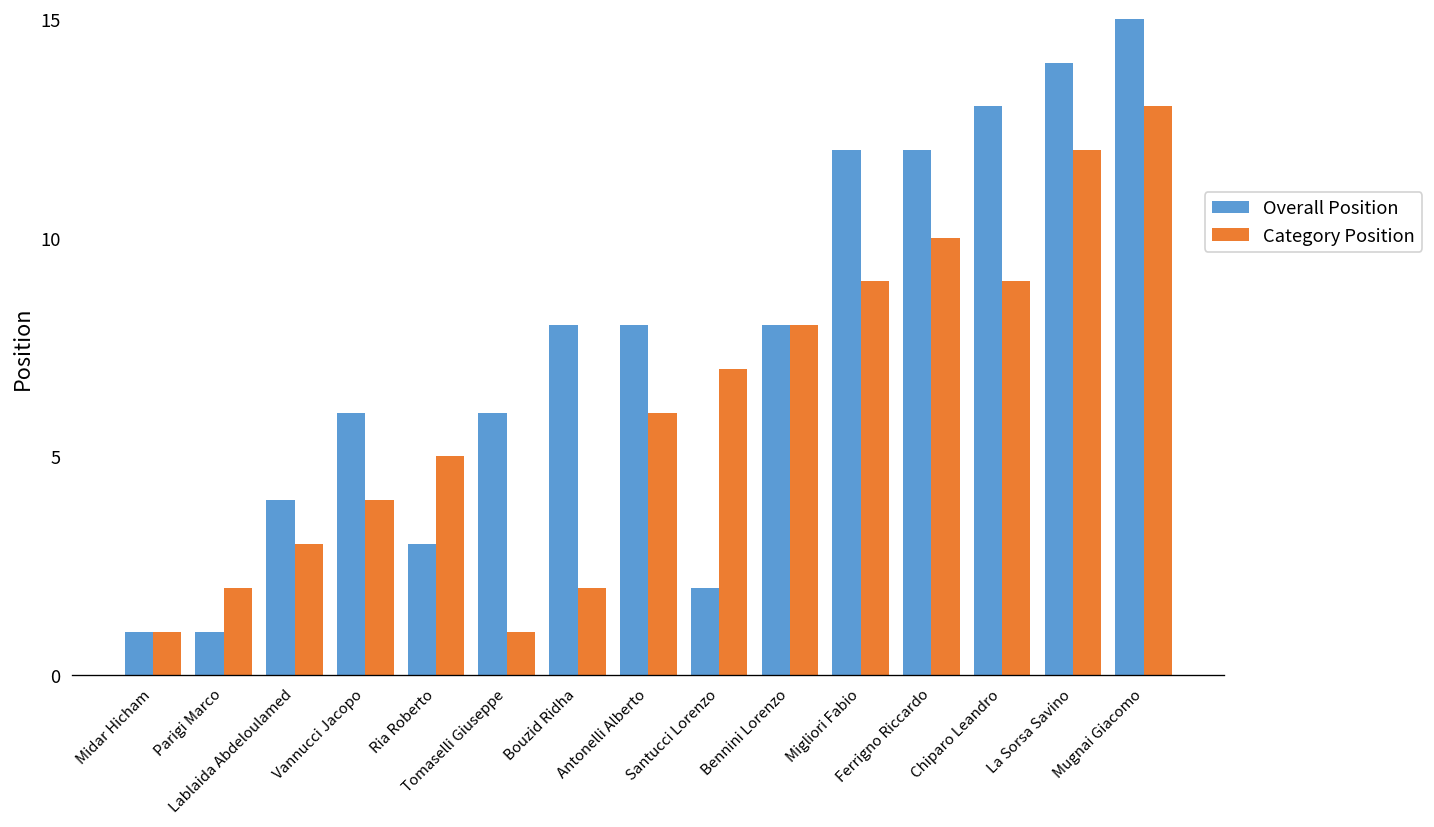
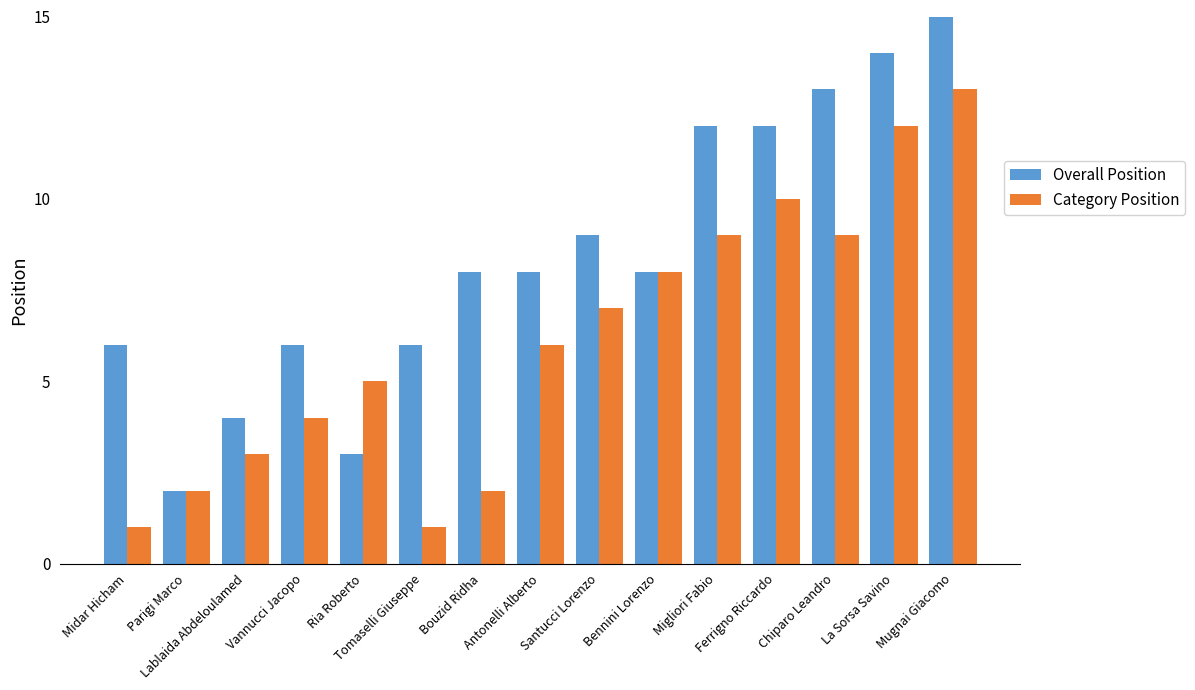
Overall Position, Midar Hicham: 1 -> 6
Overall Position, Parigi Marco: 1 -> 2
Overall Position, Santucci Lorenzo: 2 -> 9
